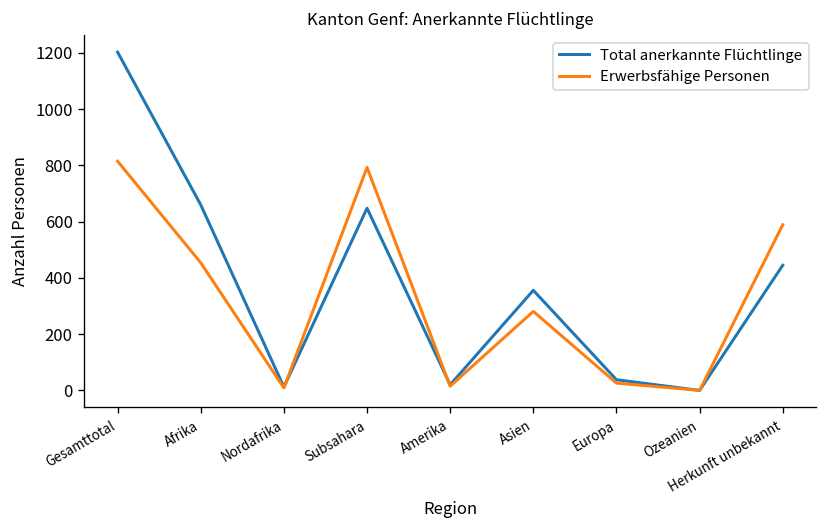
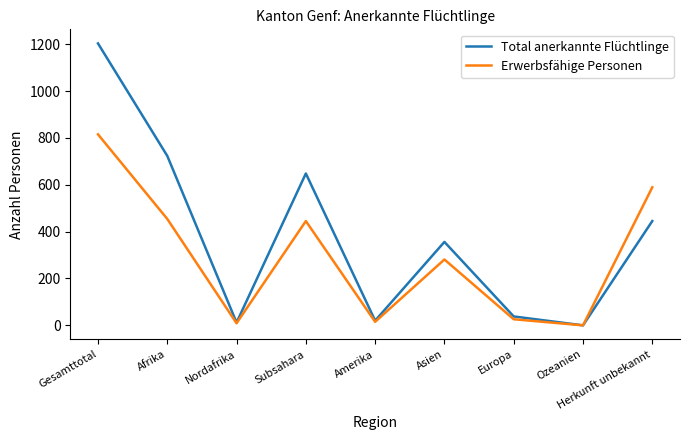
Total anerkannte Flüchtlinge, Afrika: 660 -> 720
Erwerbsfähige Personen, Subsahara: 790 -> 450
